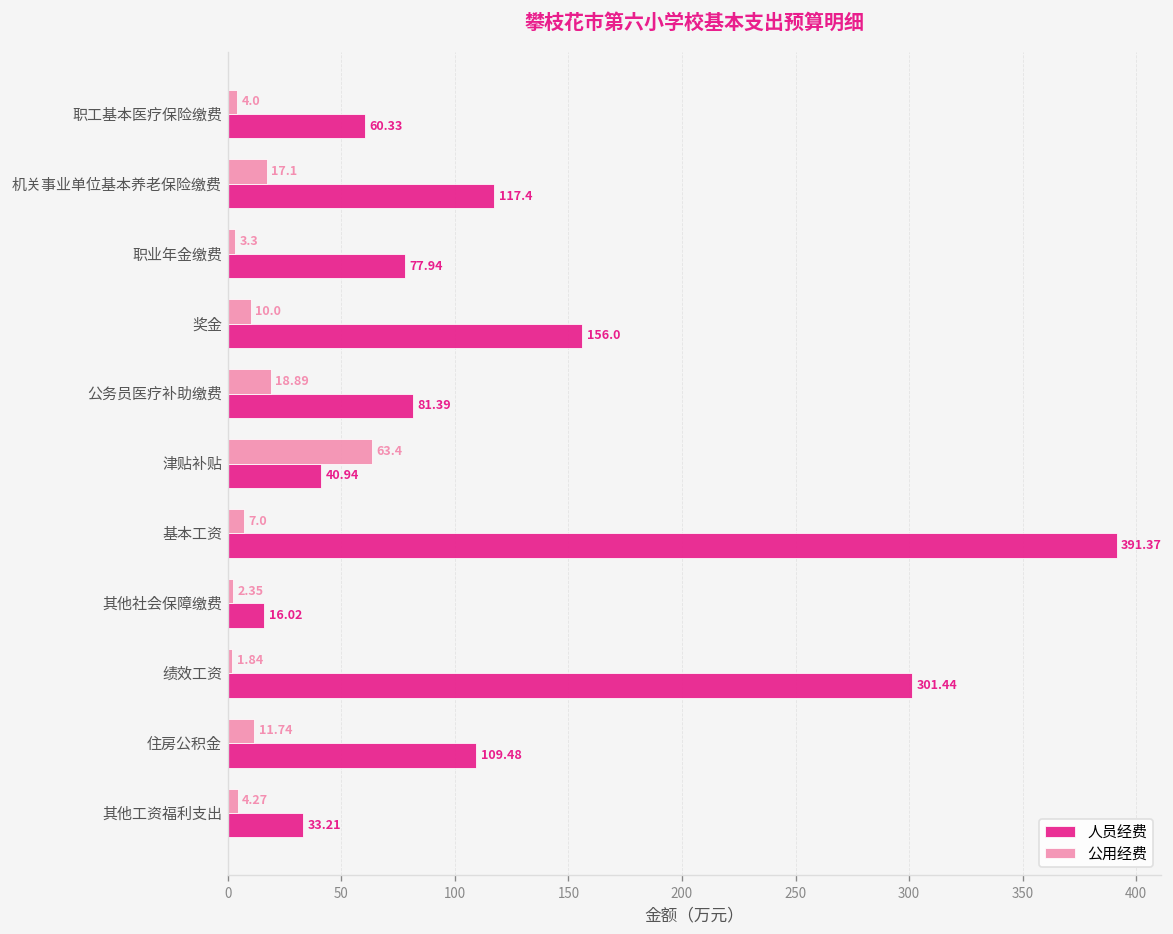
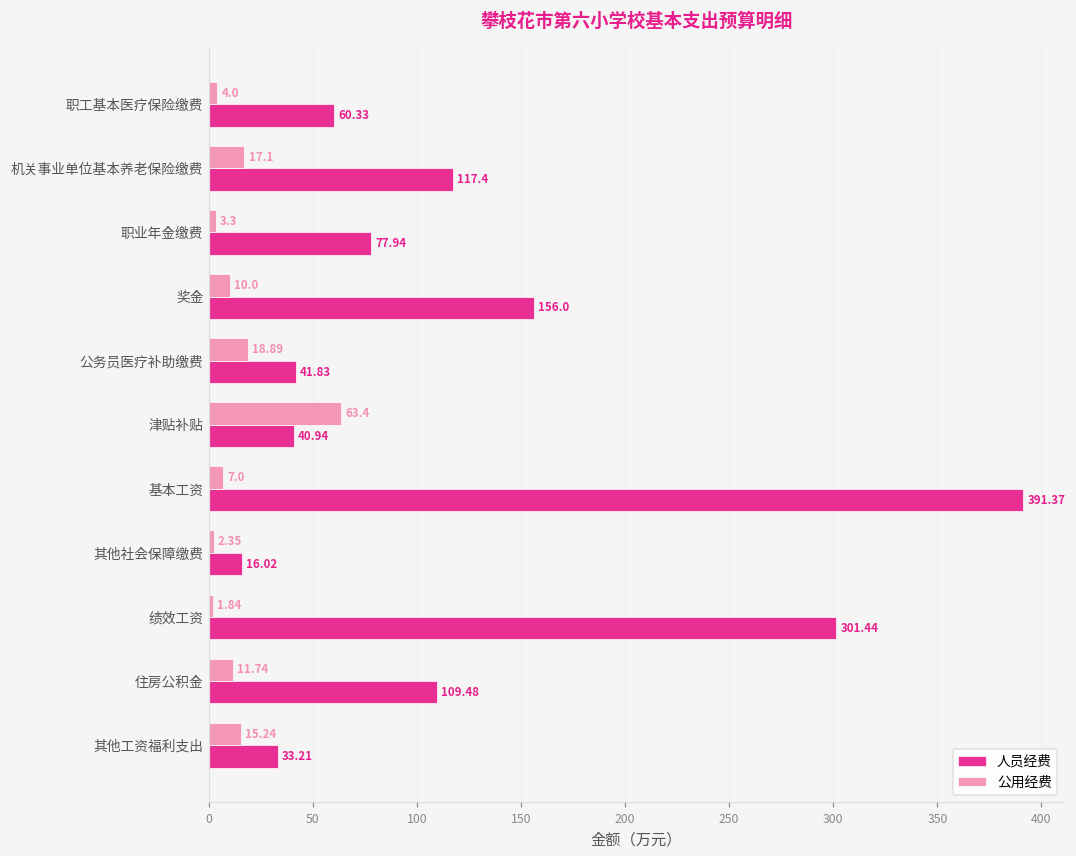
人员经费, 公务员医疗补助缴费: 81.39 -> 41.83
公用经费, 其他工资福利支出: 4.27 -> 15.24
